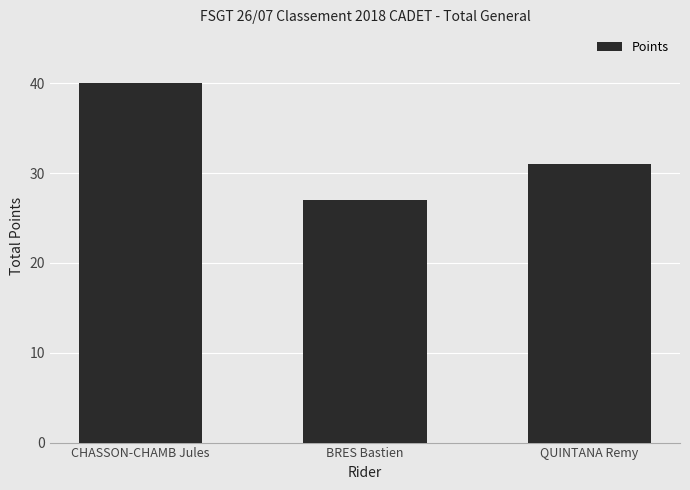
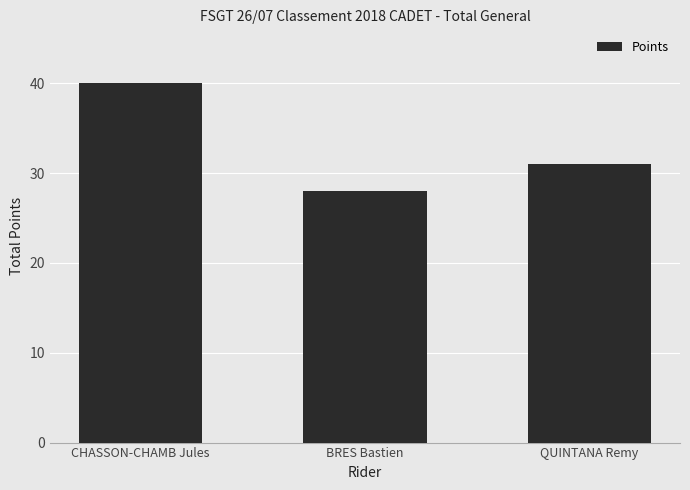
BRES Bastien: 27 -> 28
